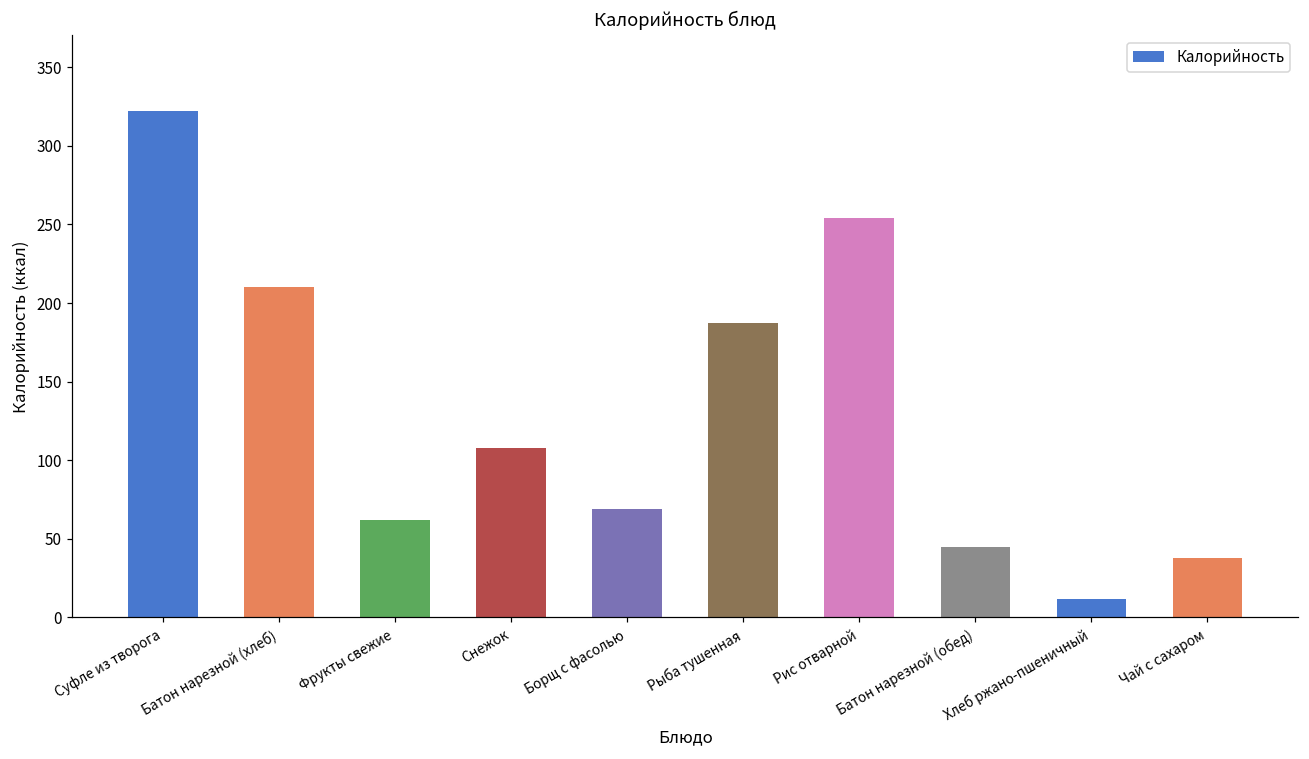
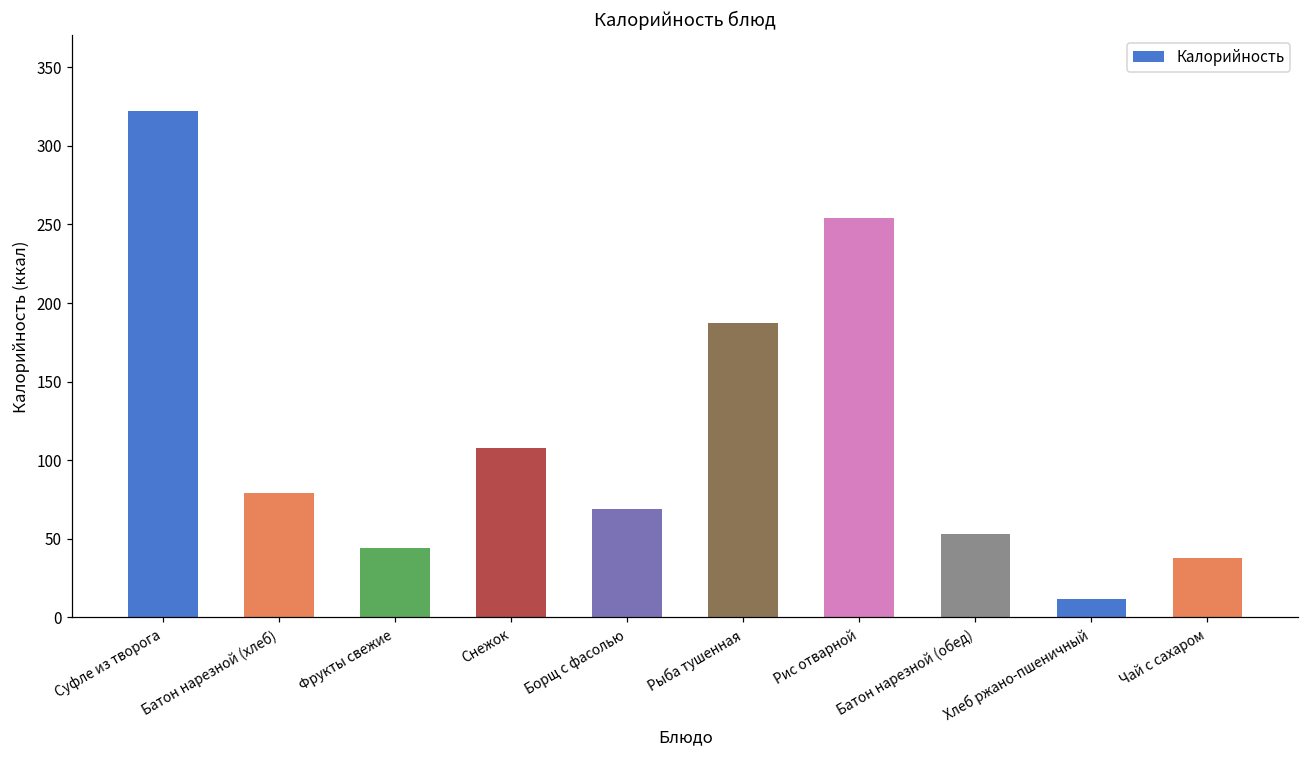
Батон нарезной (хлеб): 210 -> 79
Фрукты свежие: 62 -> 44
Батон нарезной (обед): 45 -> 53
